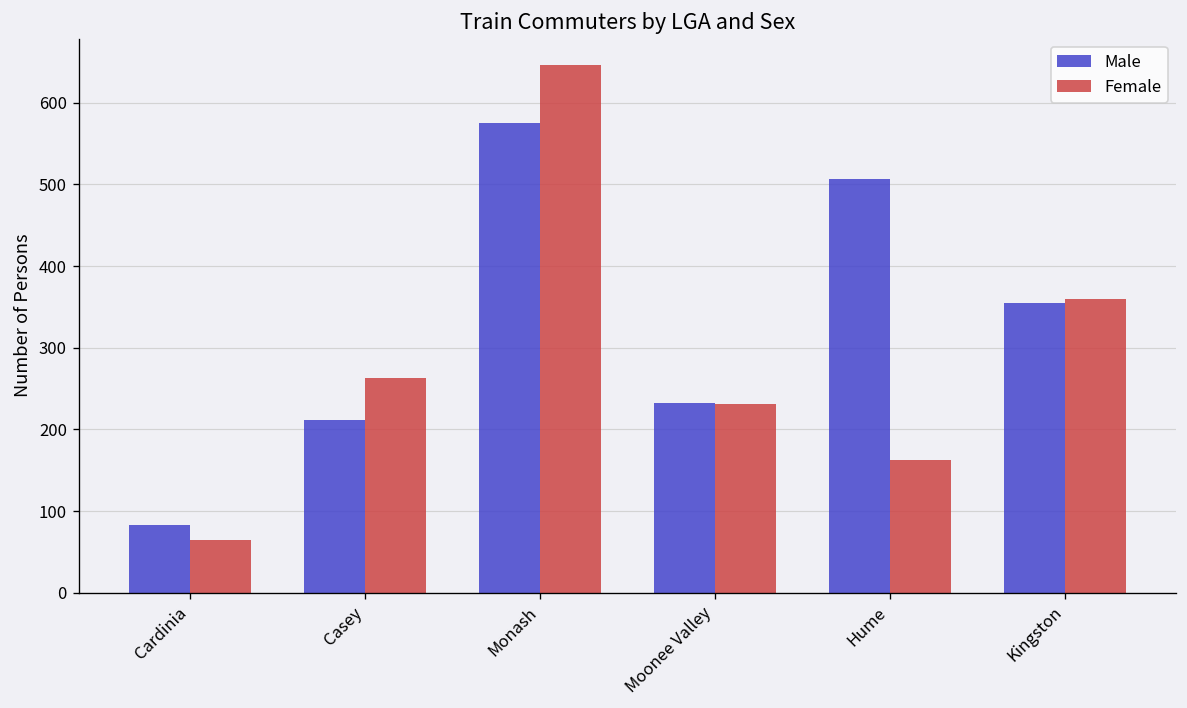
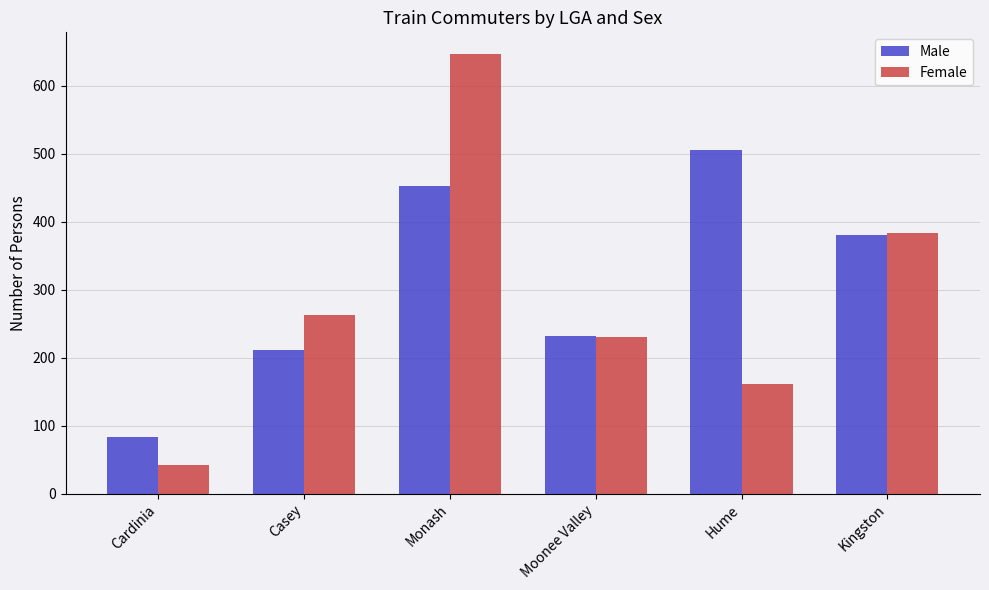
Female, Cardinia: 60 -> 40
Male, Monash: 580 -> 450
Male, Kingston: 360 -> 380
Female, Kingston: 360 -> 380
